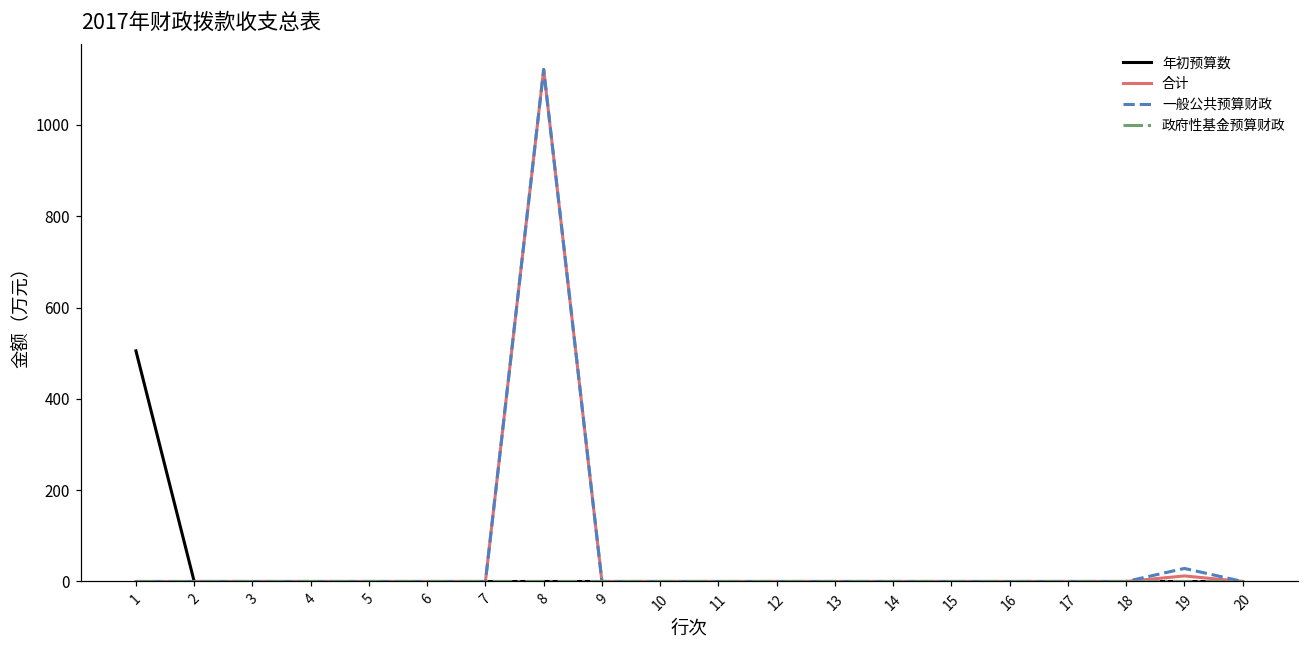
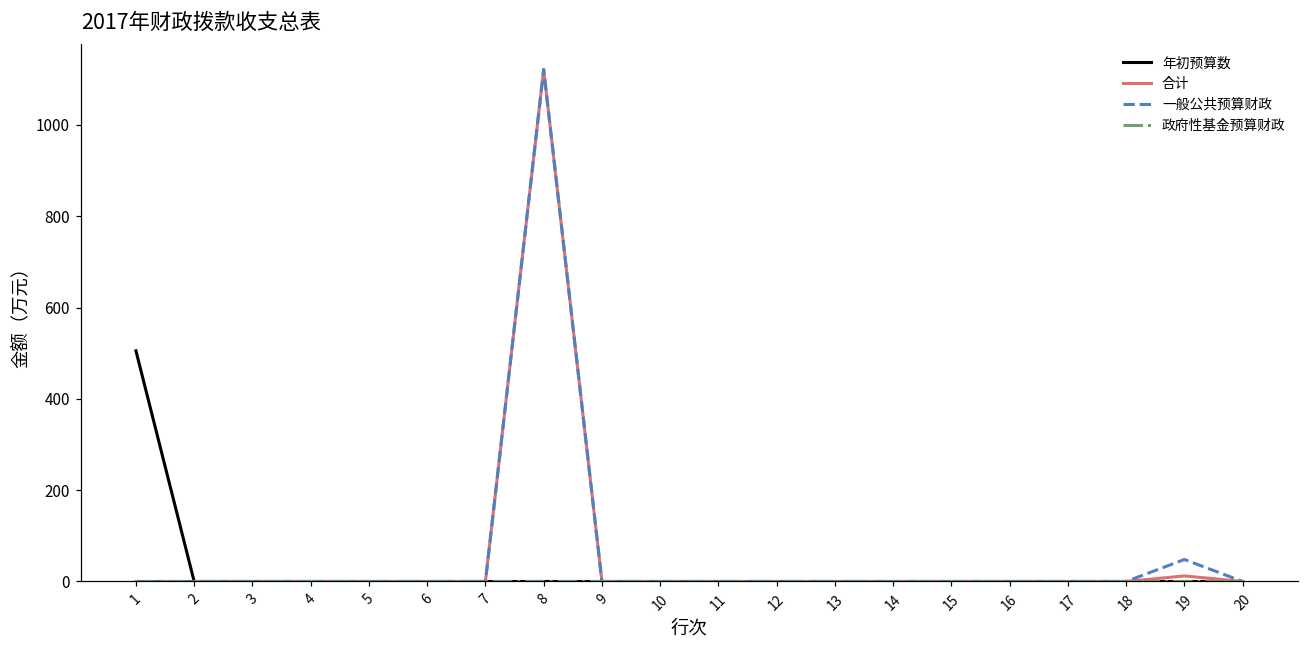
一般公共预算财政, 19: 30 -> 50
